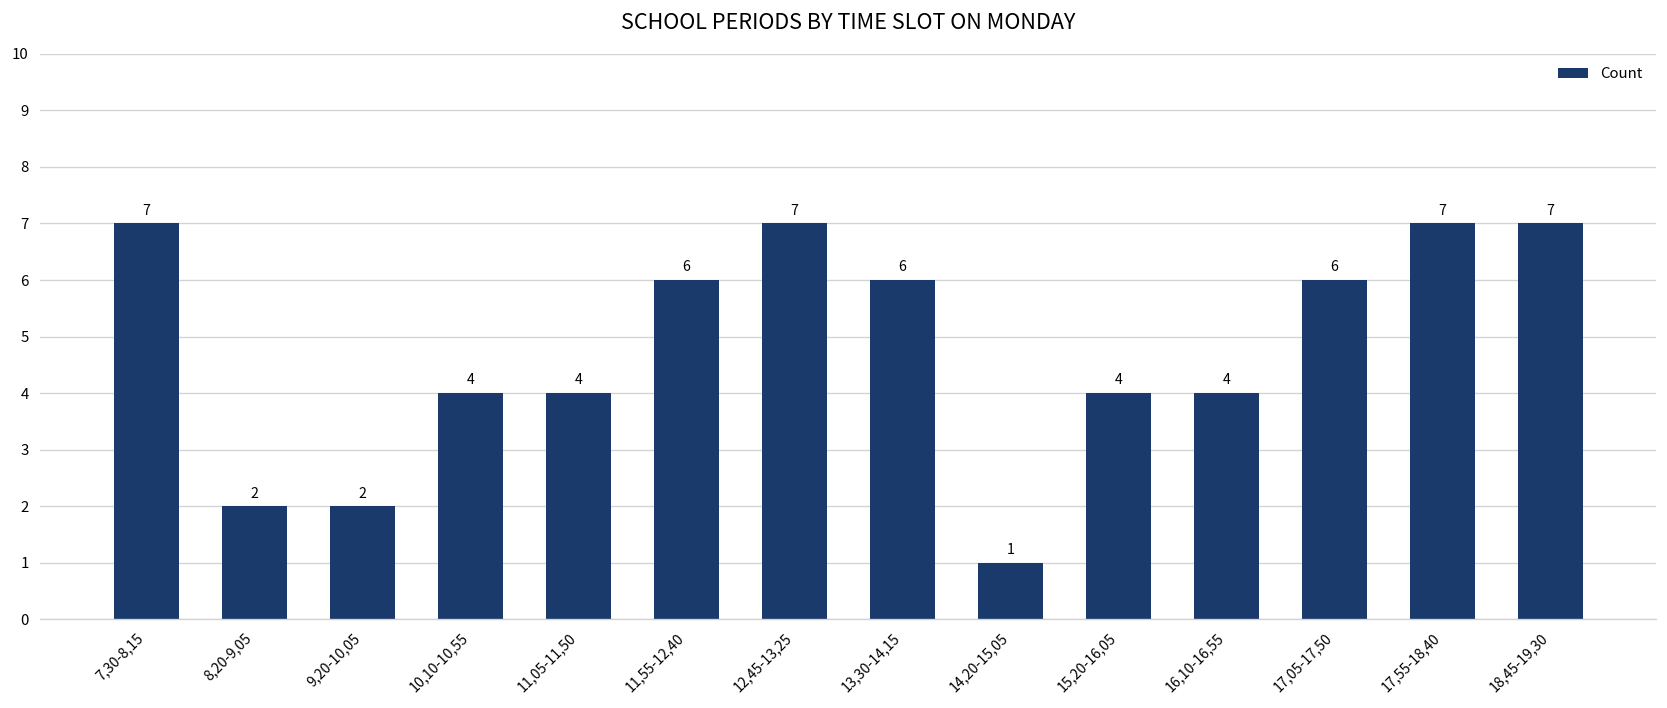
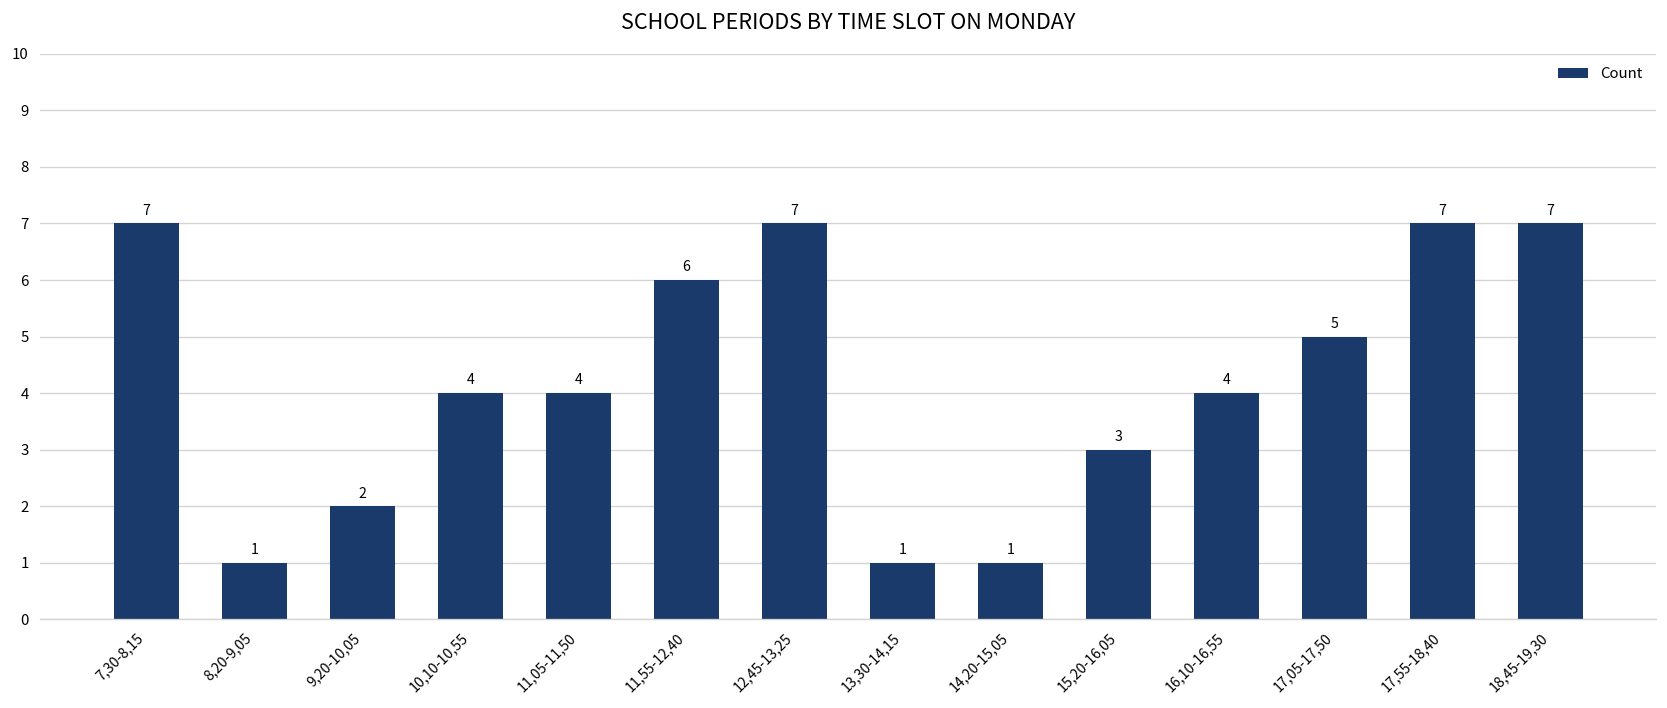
8,20-9,05: 2 -> 1
13,30-14,15: 6 -> 1
15,20-16,05: 4 -> 3
17,05-17,50: 6 -> 5
